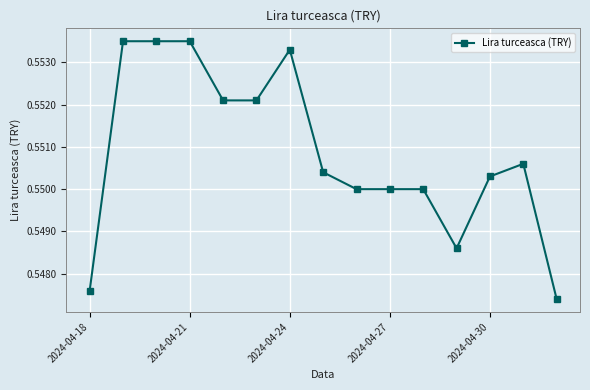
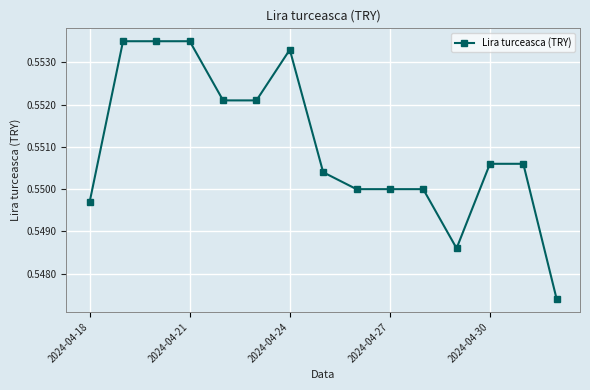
2024-04-18: 0.5476 -> 0.5497
2024-04-30: 0.5503 -> 0.5506
